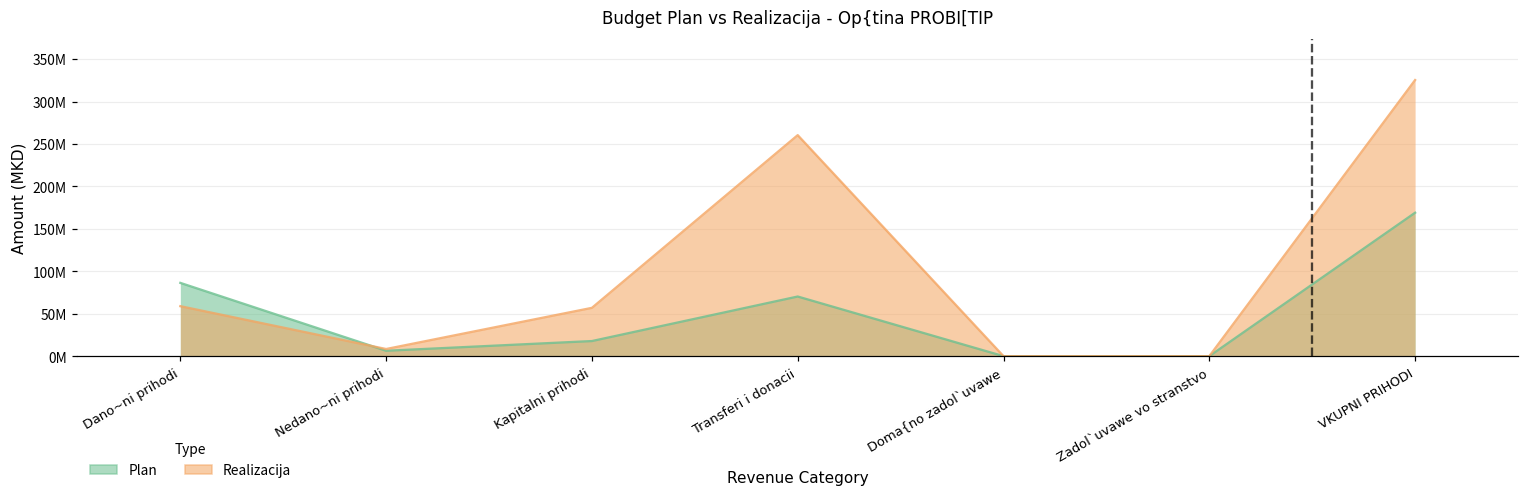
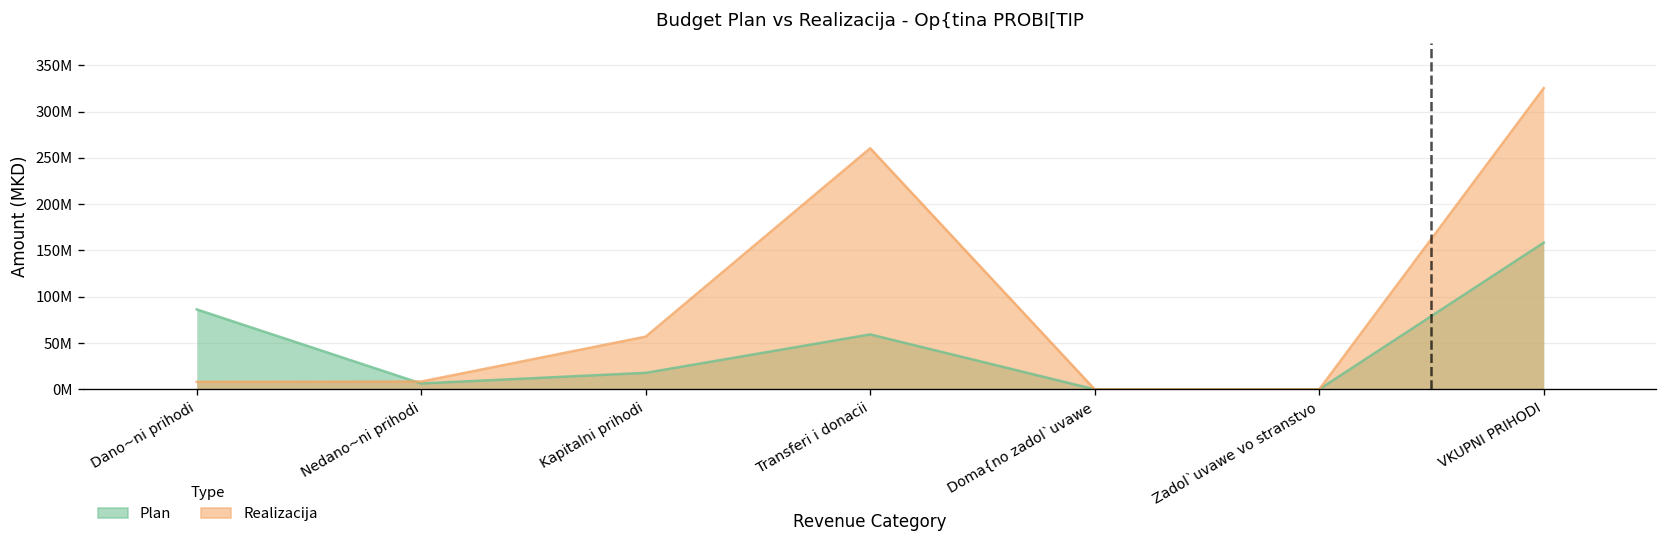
Realizacija, Dano~ni prihodi: 60000000 -> 10000000
Plan, Transferi i donacii: 70000000 -> 60000000
Plan, VKUPNI PRIHODI: 170000000 -> 160000000
